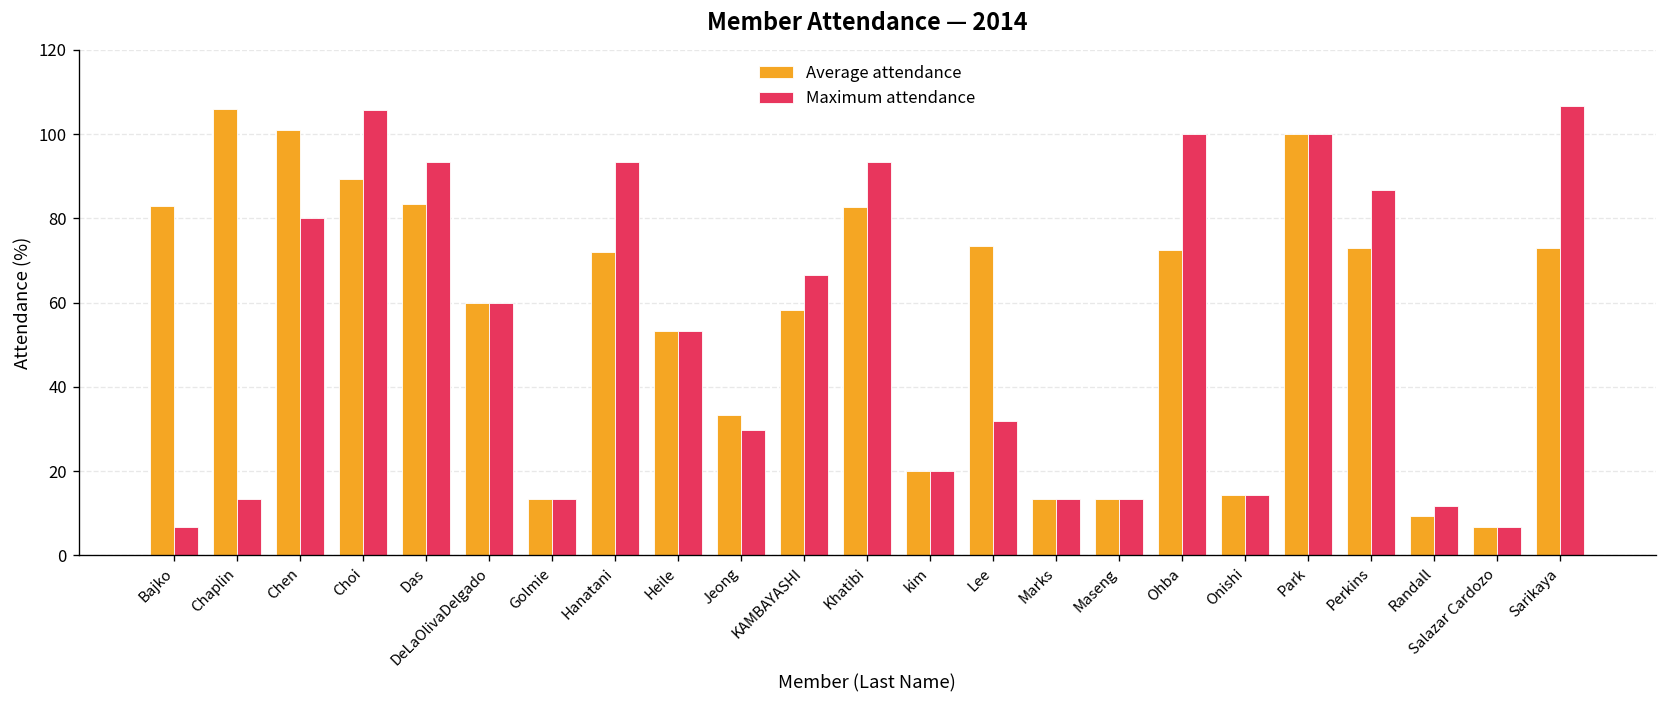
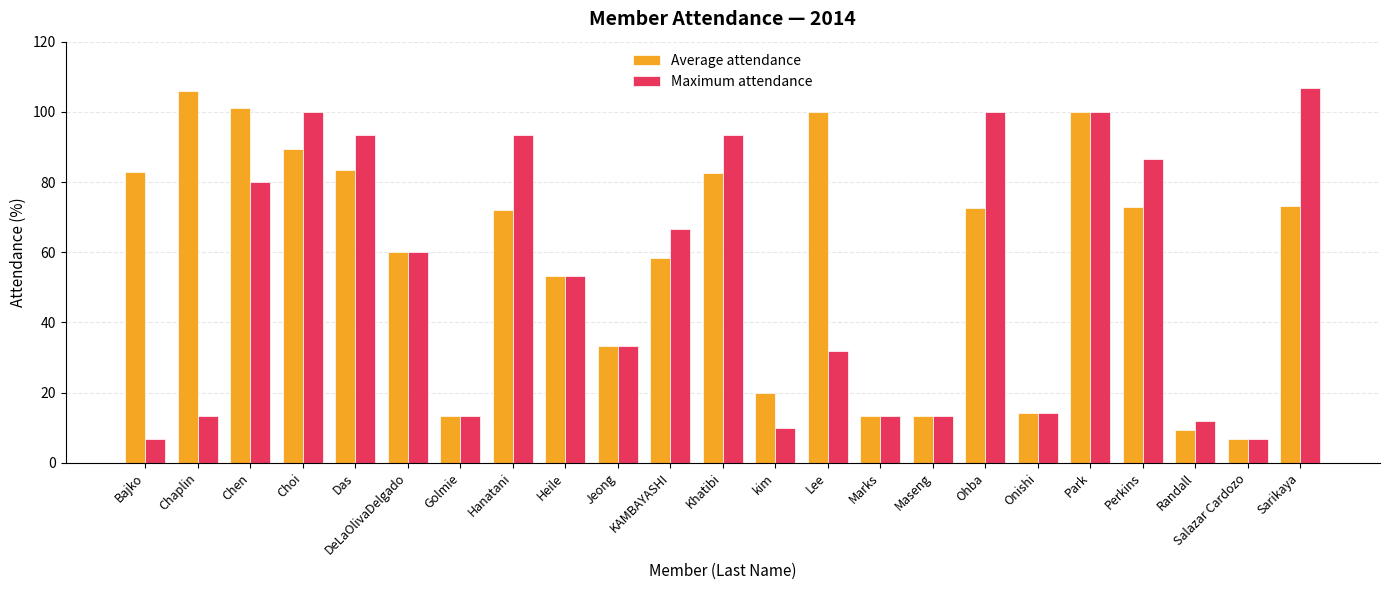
Maximum attendance, Choi: 106 -> 100
Maximum attendance, Jeong: 30 -> 33
Maximum attendance, kim: 20 -> 10
Average attendance, Lee: 74 -> 100
